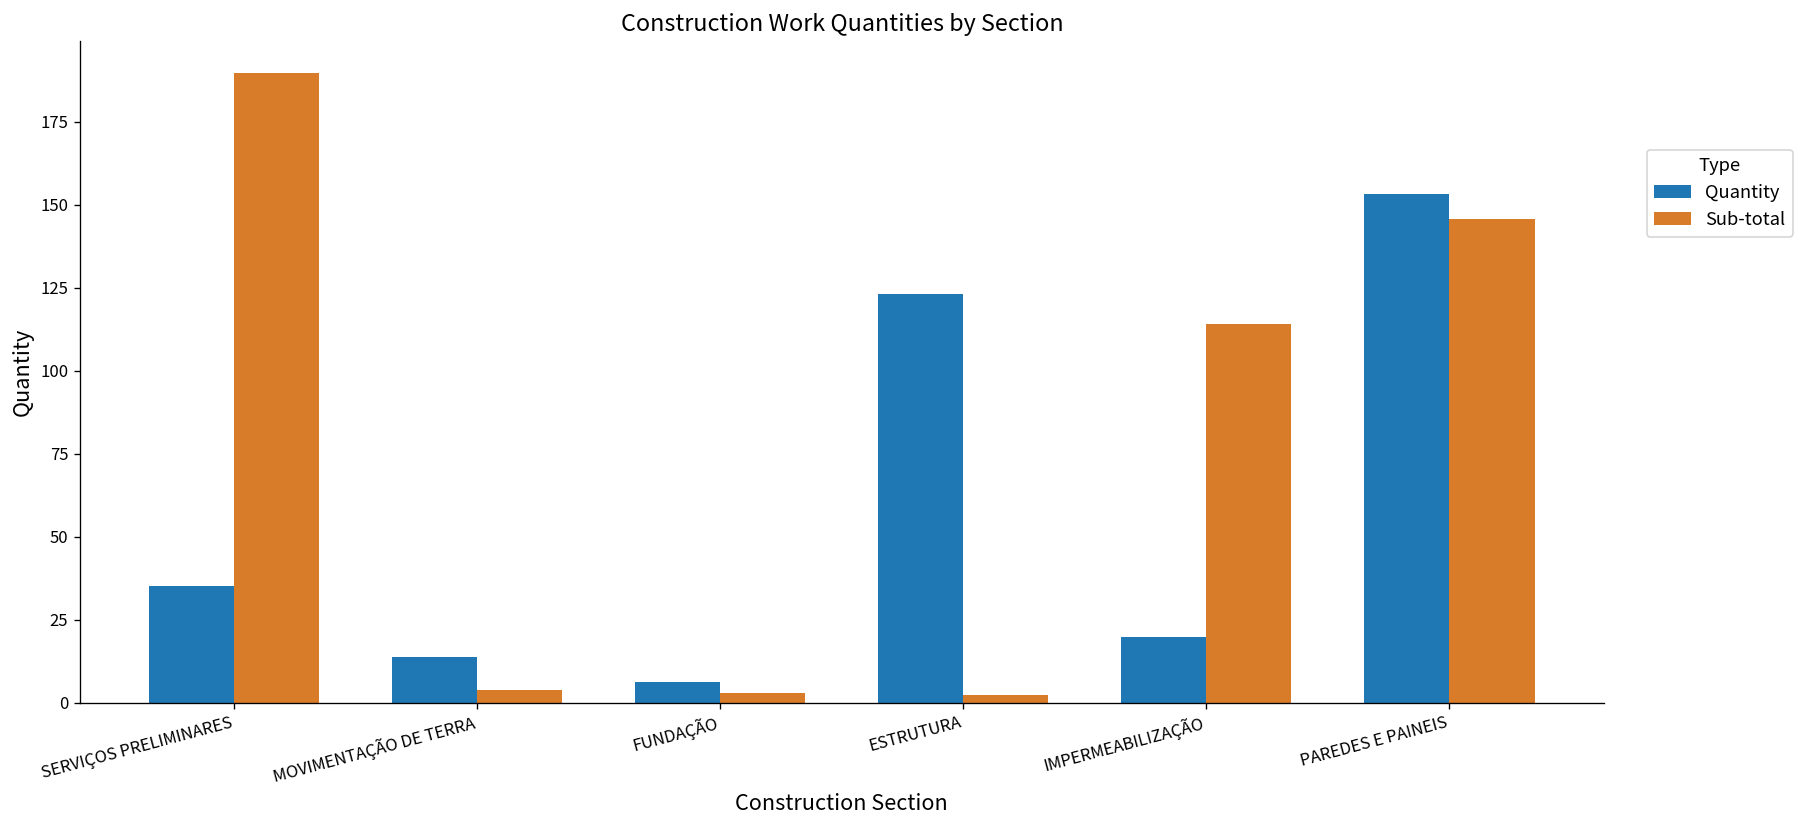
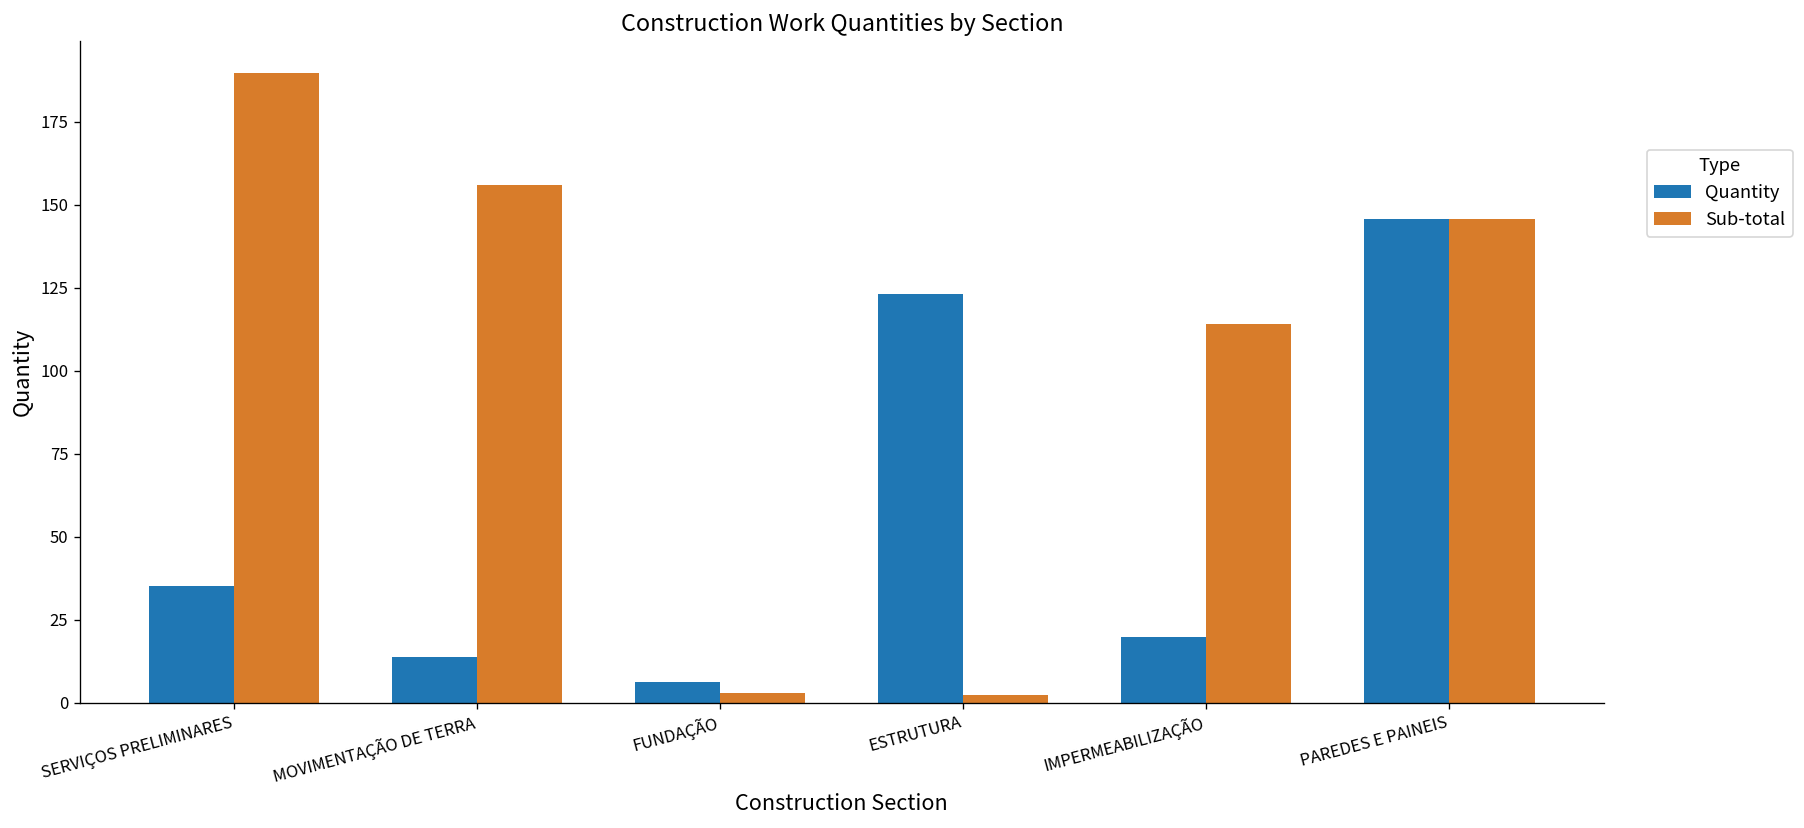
Sub-total, MOVIMENTAÇÃO DE TERRA: 4 -> 156
Quantity, PAREDES E PAINEIS: 153 -> 146
